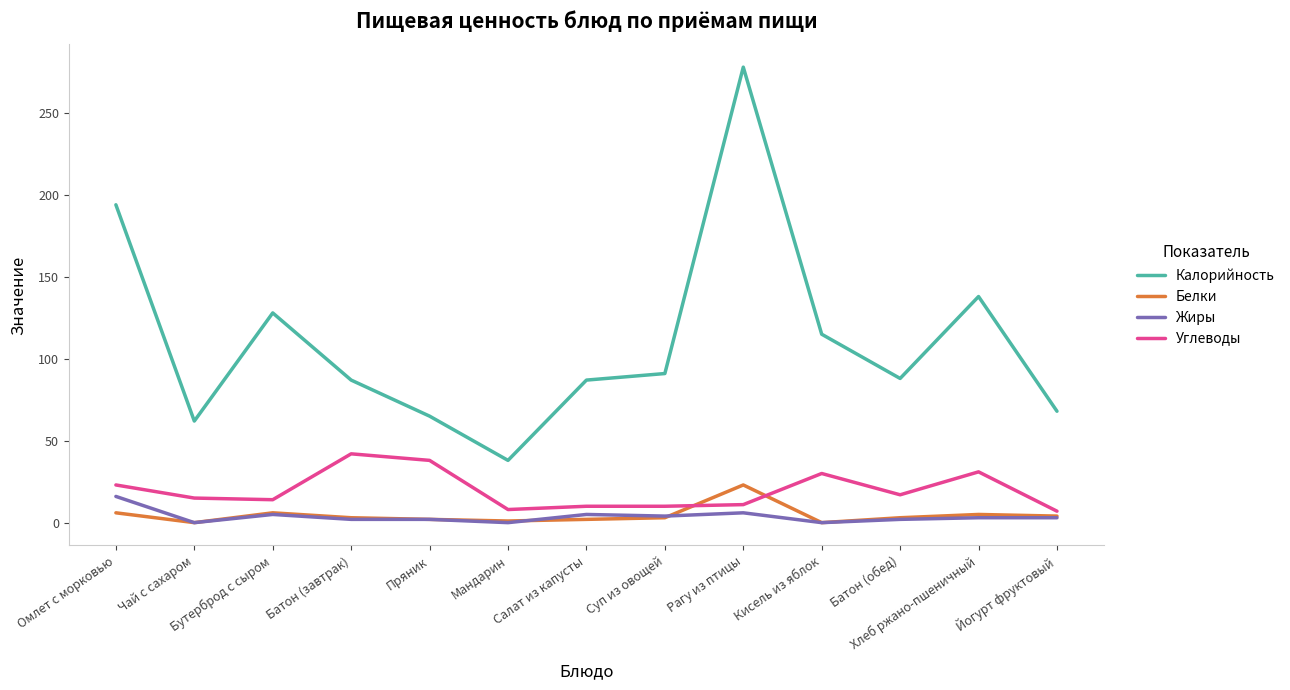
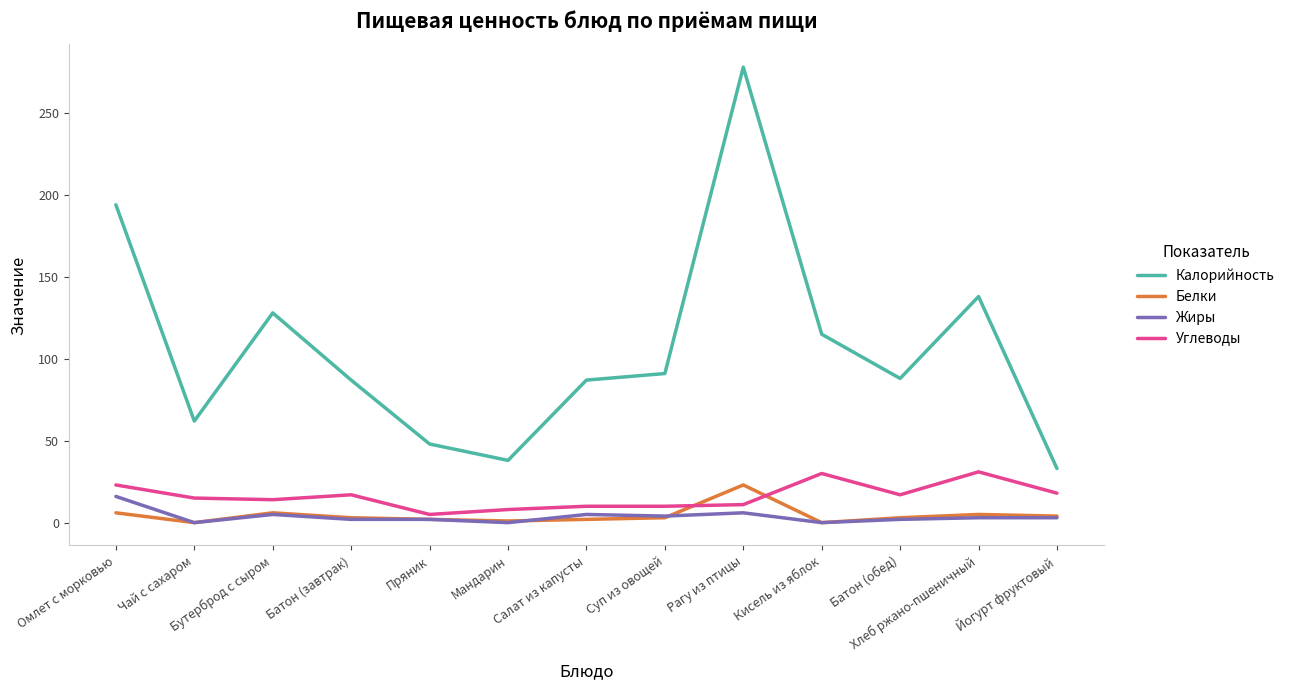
Углеводы, Батон (завтрак): 42 -> 17
Калорийность, Пряник: 65 -> 48
Углеводы, Пряник: 38 -> 5
Калорийность, Йогурт фруктовый: 68 -> 33
Углеводы, Йогурт фруктовый: 7 -> 18
